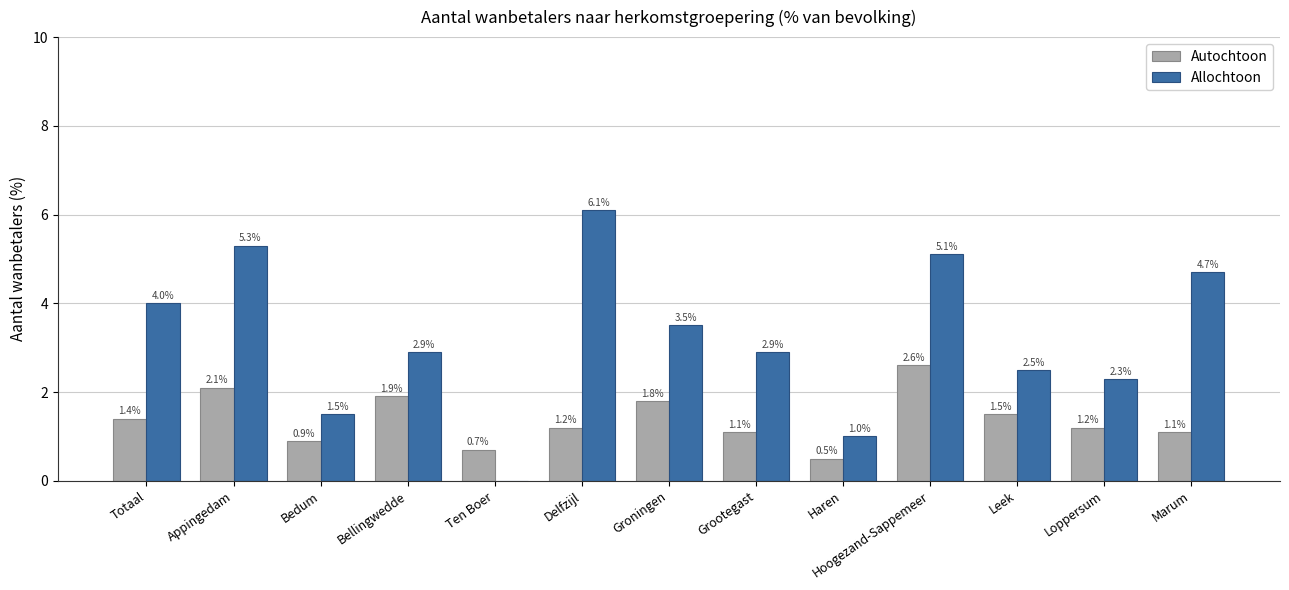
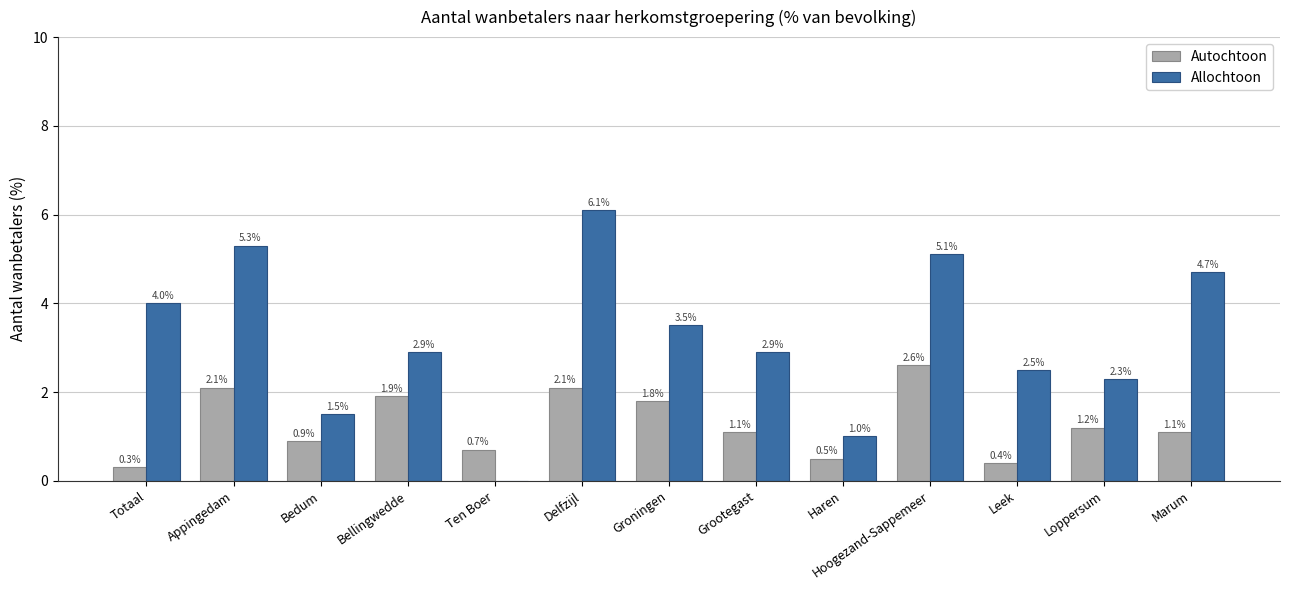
Autochtoon, Totaal: 1.4% -> 0.3%
Autochtoon, Delfzijl: 1.2% -> 2.1%
Autochtoon, Leek: 1.5% -> 0.4%
